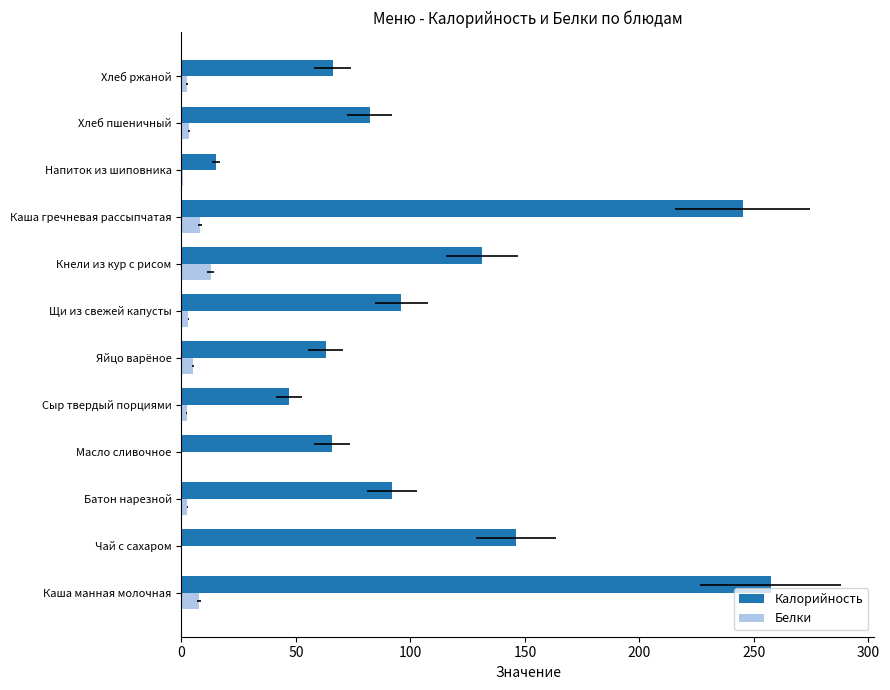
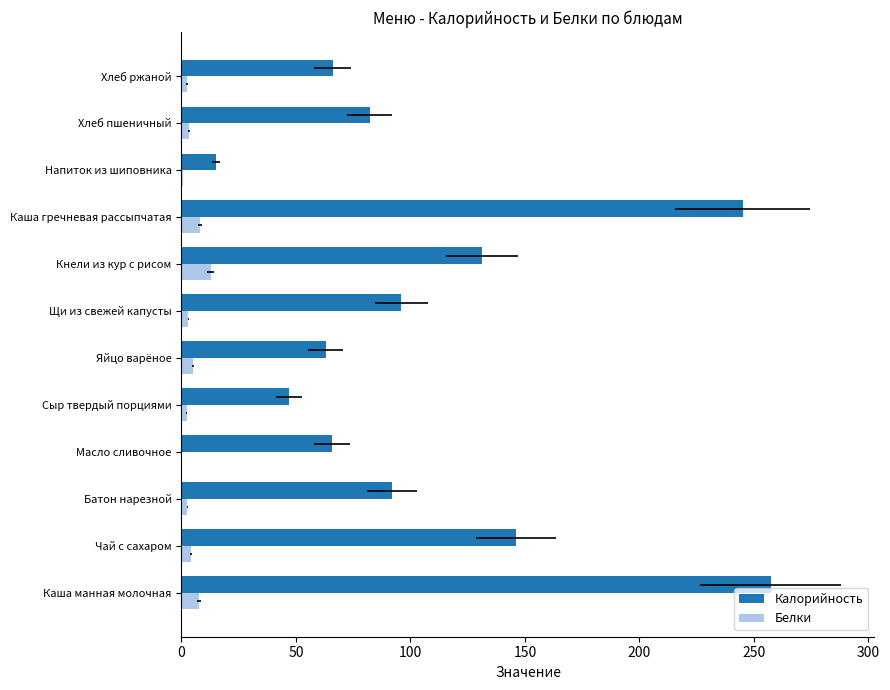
Белки, Чай с сахаром: 0 -> 4
